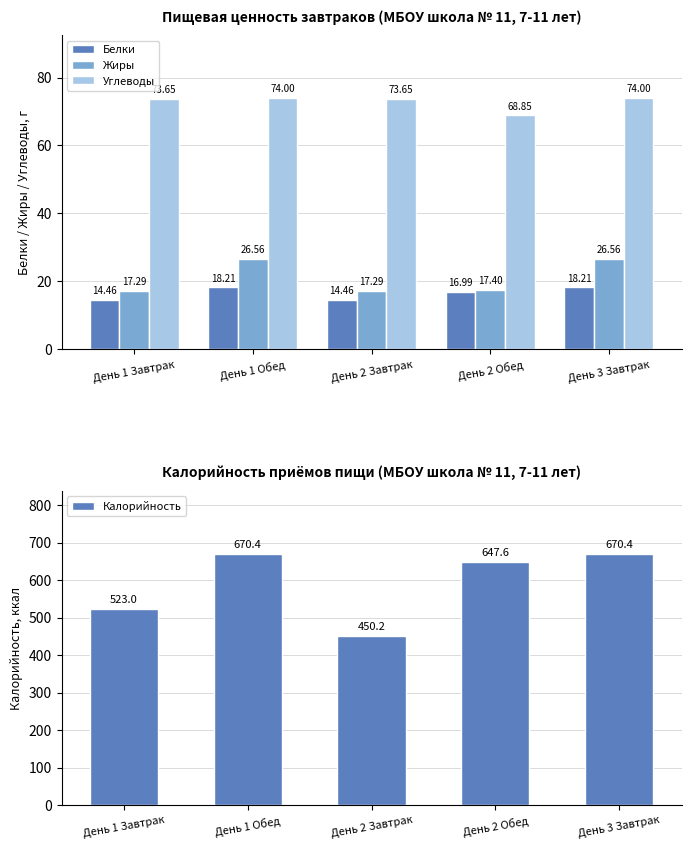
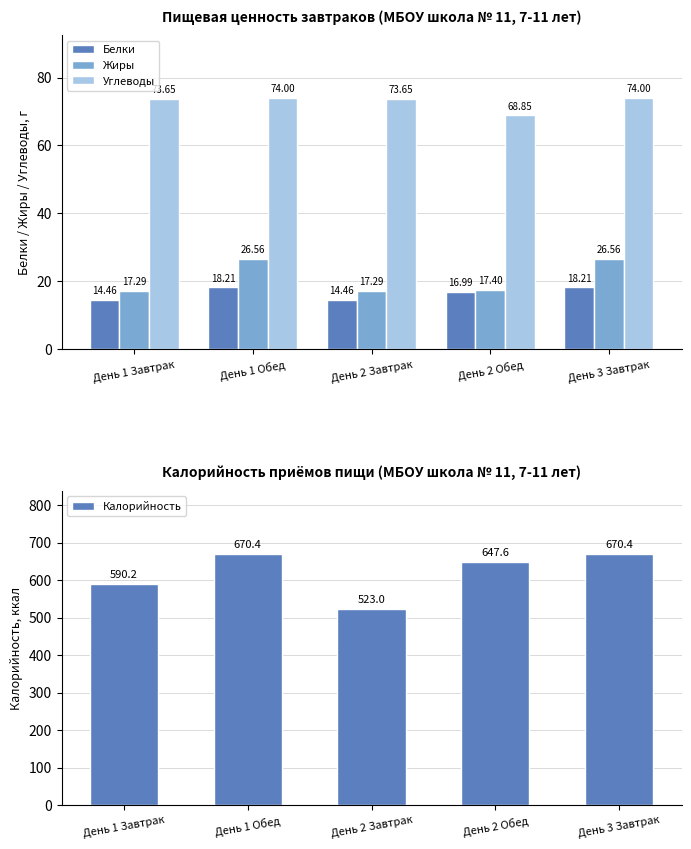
Калорийность приёмов пищи (МБОУ школа № 11, 7-11 лет), День 1 Завтрак: 523.0 -> 590.2
Калорийность приёмов пищи (МБОУ школа № 11, 7-11 лет), День 2 Завтрак: 450.2 -> 523.0
